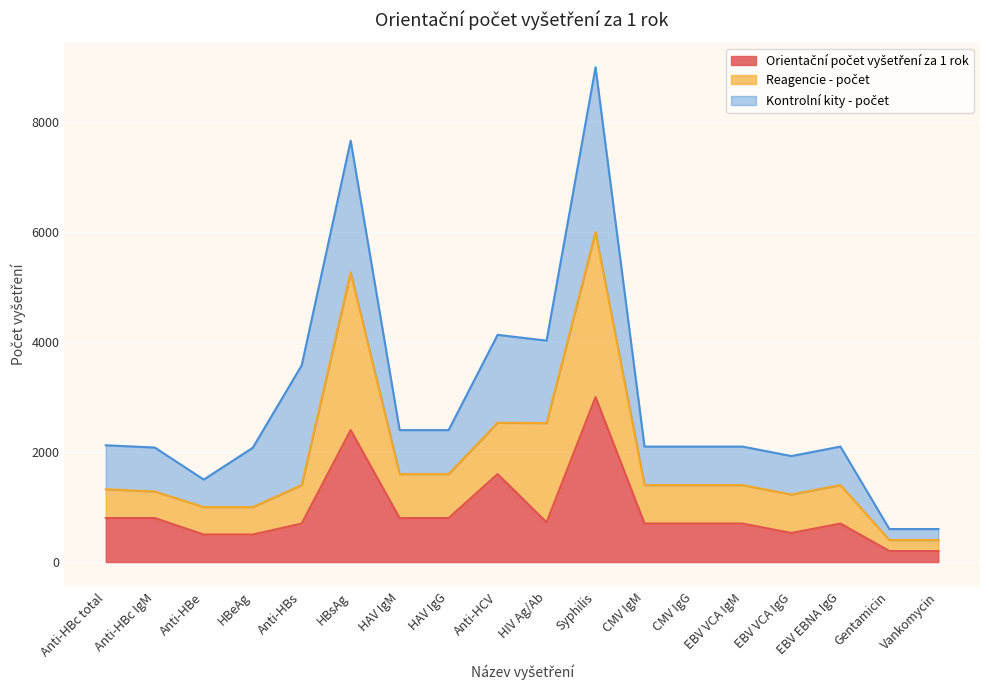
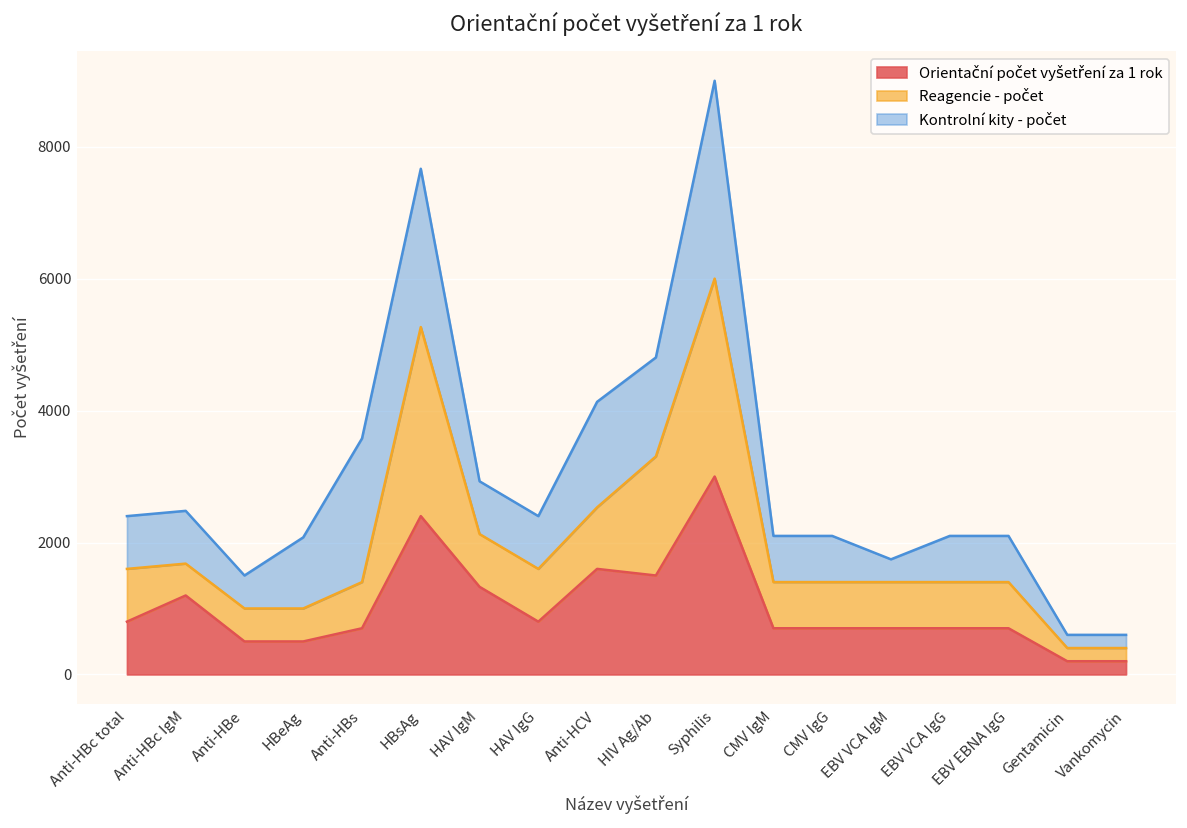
Reagencie - počet, Anti-HBc total: 500 -> 800
Orientační počet vyšetření za 1 rok, Anti-HBc IgM: 800 -> 1200
Orientační počet vyšetření za 1 rok, HAV IgM: 800 -> 1300
Orientační počet vyšetření za 1 rok, HIV Ag/Ab: 700 -> 1500
Kontrolní kity - počet, EBV VCA IgM: 700 -> 300
Orientační počet vyšetření za 1 rok, EBV VCA IgG: 500 -> 700
